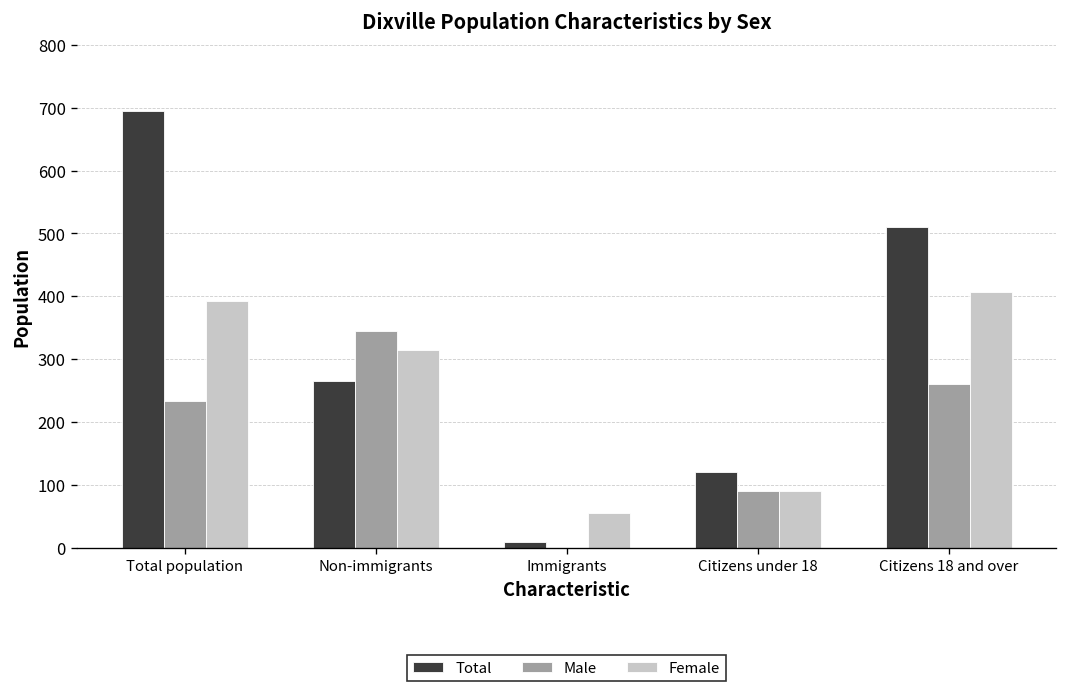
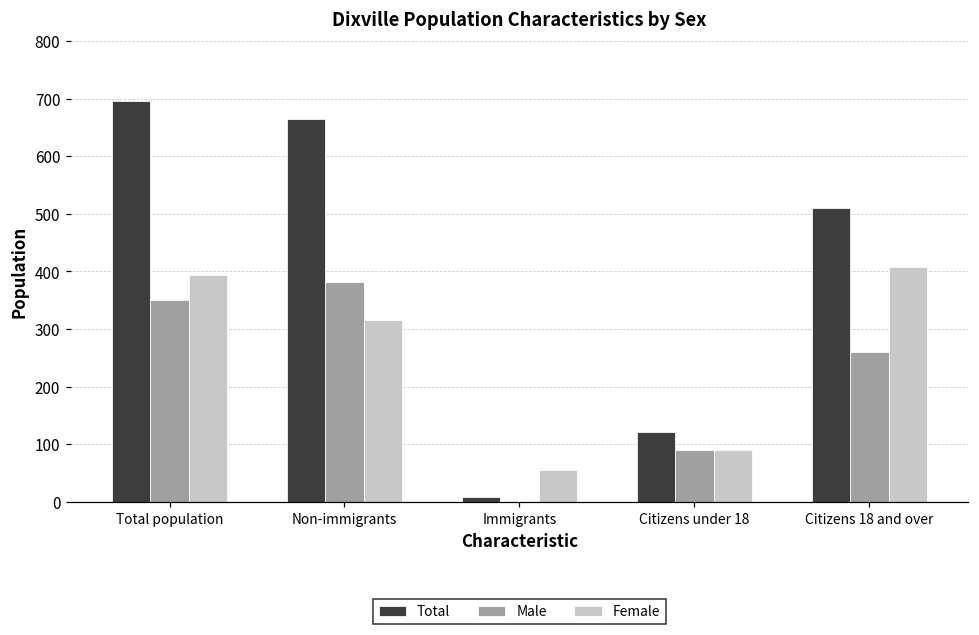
Male, Total population: 230 -> 350
Total, Non-immigrants: 270 -> 670
Male, Non-immigrants: 350 -> 380
